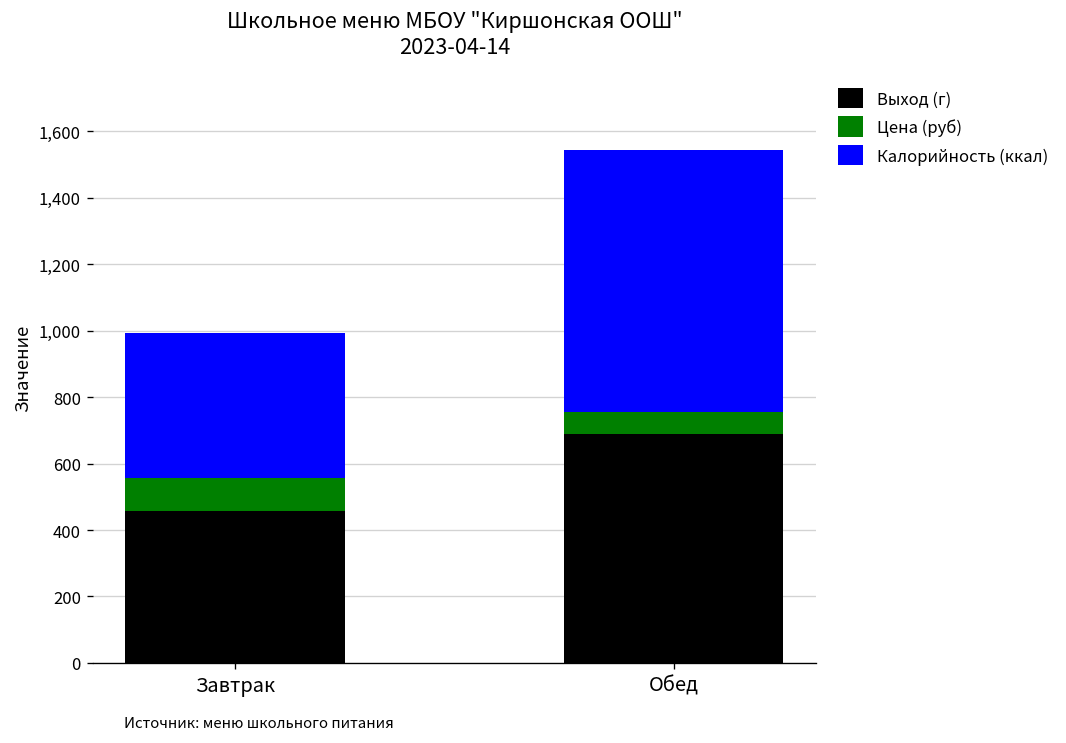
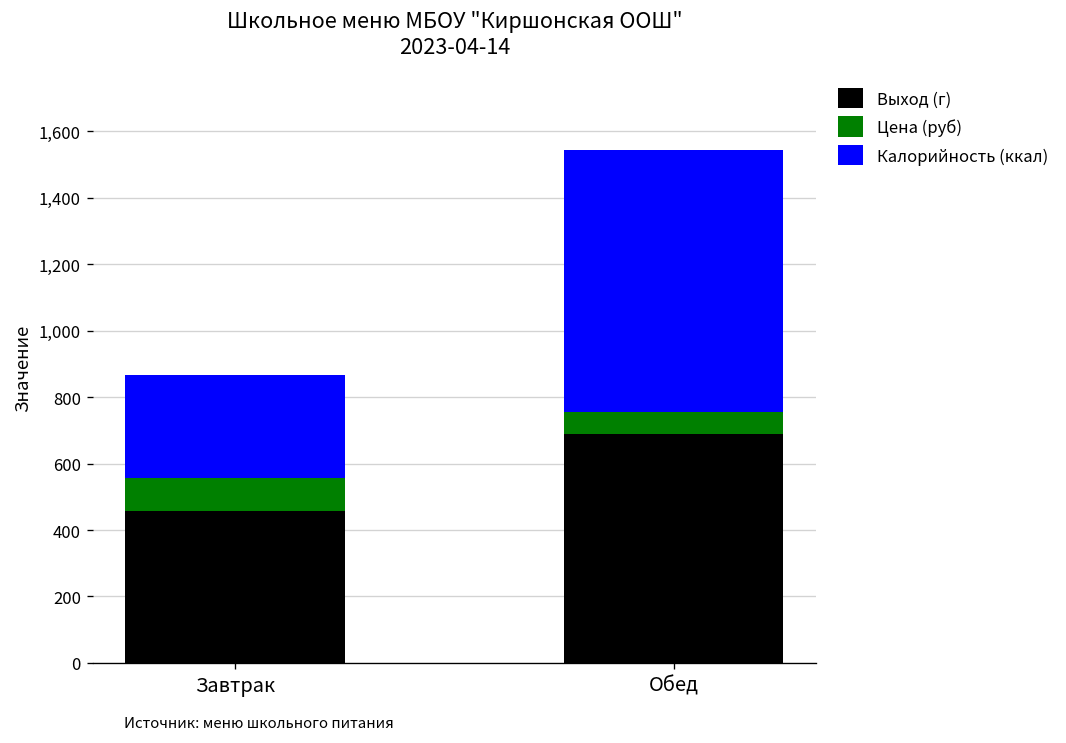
Калорийность (ккал), Завтрак: 440 -> 310
